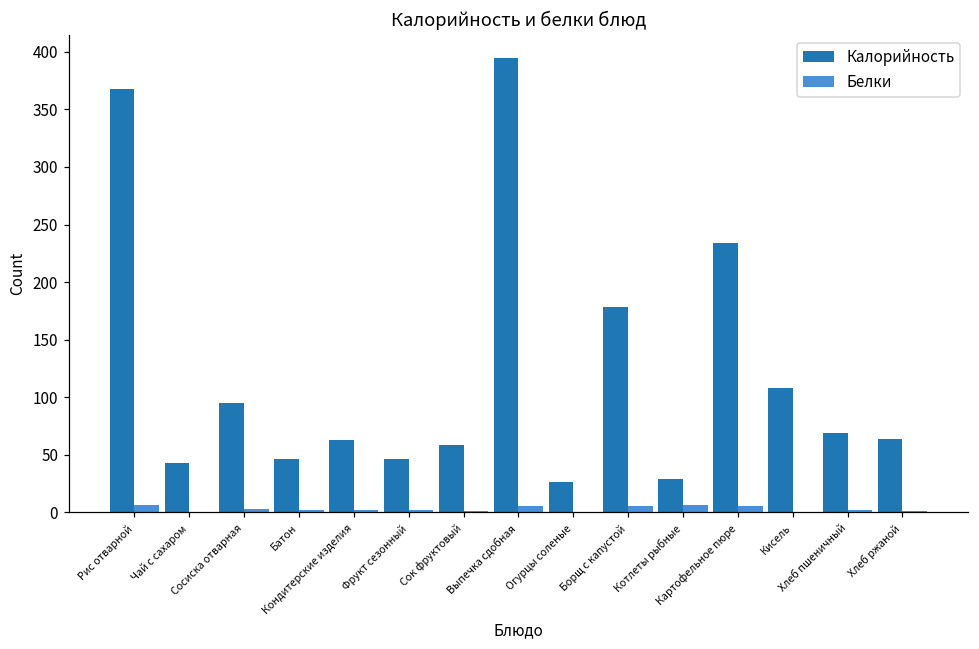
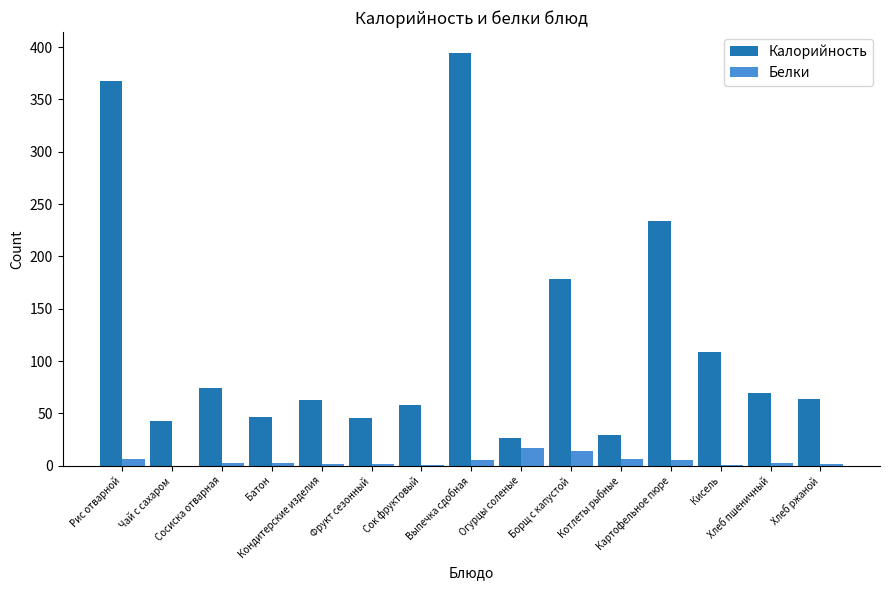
Калорийность, Сосиска отварная: 95 -> 75
Белки, Огурцы соленые: 1 -> 17
Белки, Борщ с капустой: 6 -> 14
